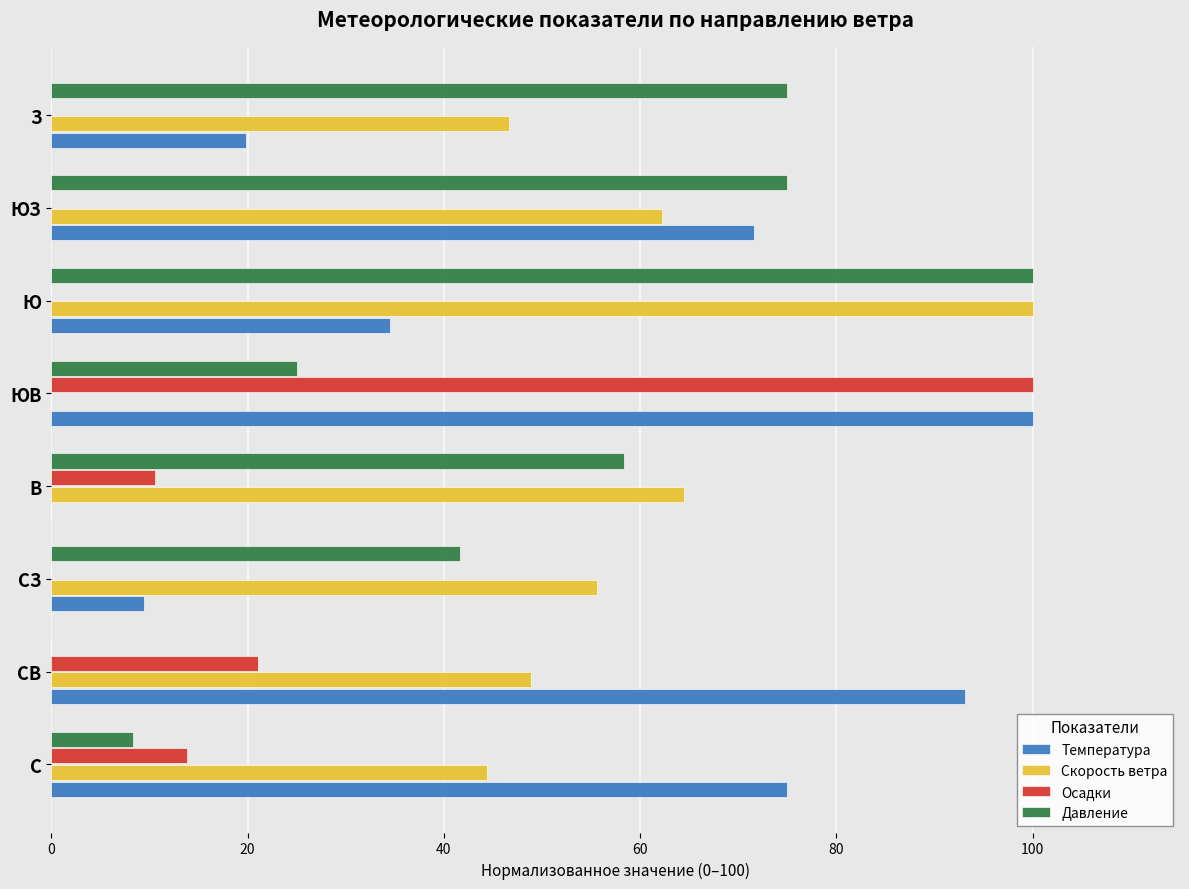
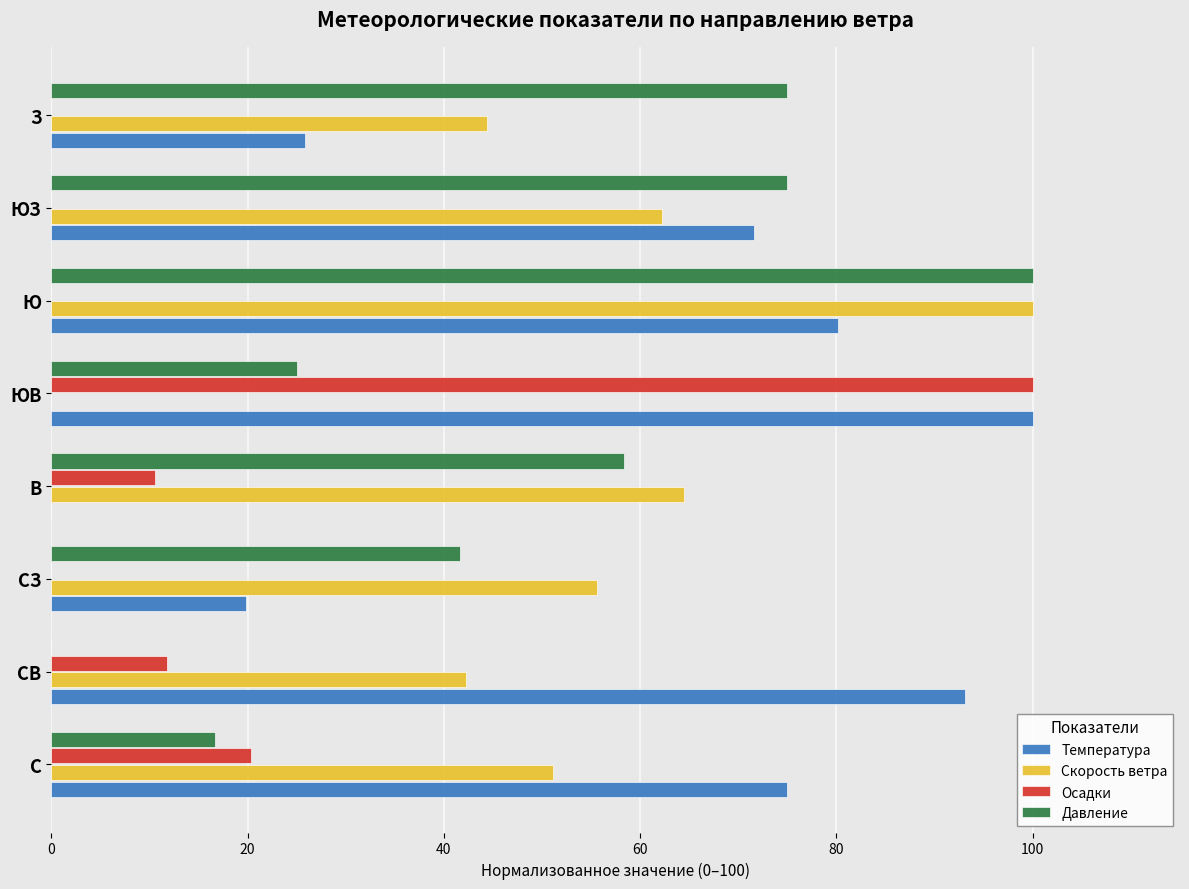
Скорость ветра, З: 47 -> 44
Температура, З: 20 -> 26
Температура, Ю: 34 -> 80
Температура, СЗ: 9 -> 20
Осадки, СВ: 21 -> 12
Скорость ветра, СВ: 49 -> 42
Давление, С: 8 -> 17
Осадки, С: 14 -> 20
Скорость ветра, С: 44 -> 51
